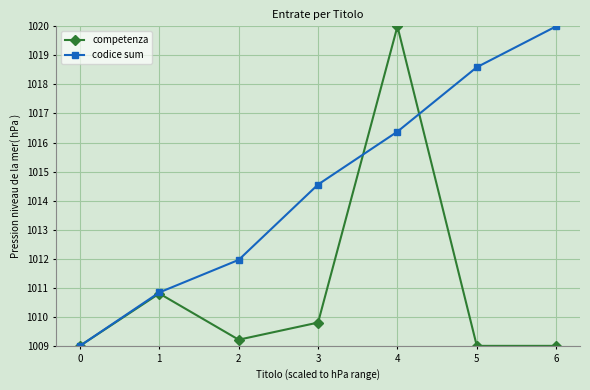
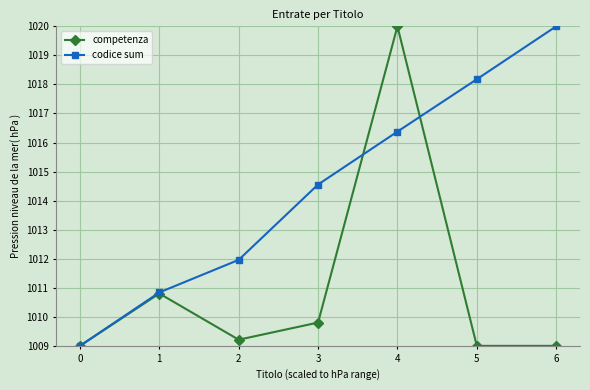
codice sum, 5: 1018.6 -> 1018.2
